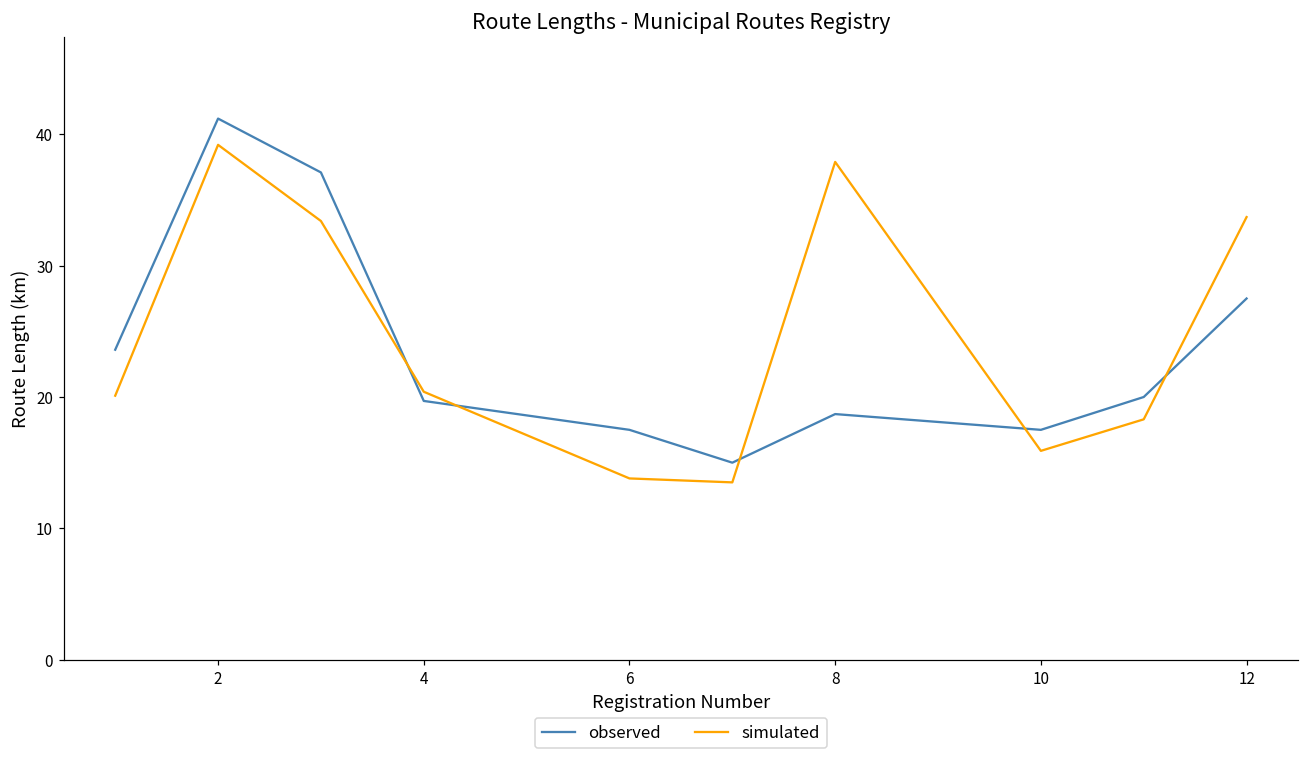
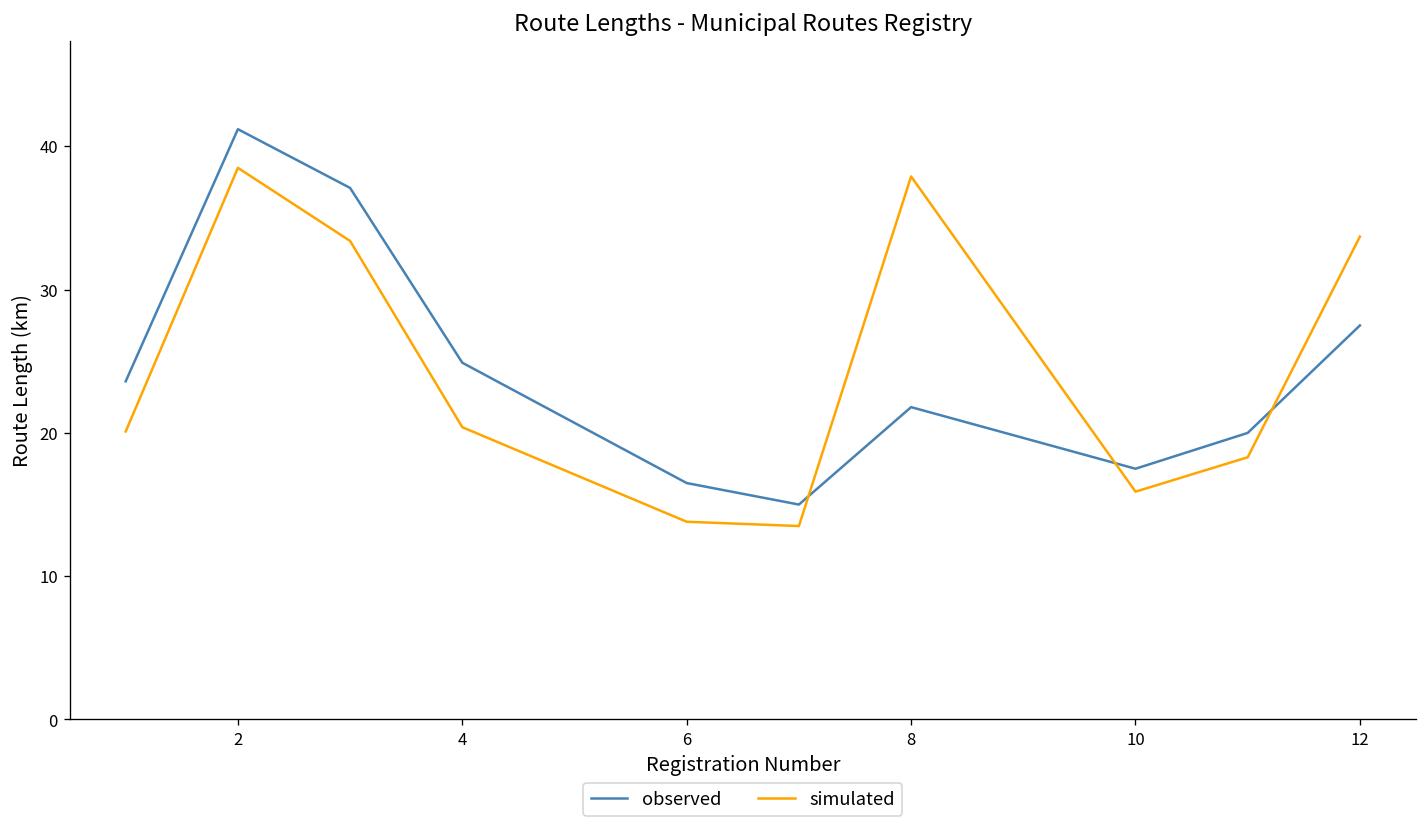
simulated, 2: 39.2 -> 38.5
observed, 4: 19.7 -> 24.9
observed, 6: 17.5 -> 16.5
observed, 8: 18.7 -> 21.8
